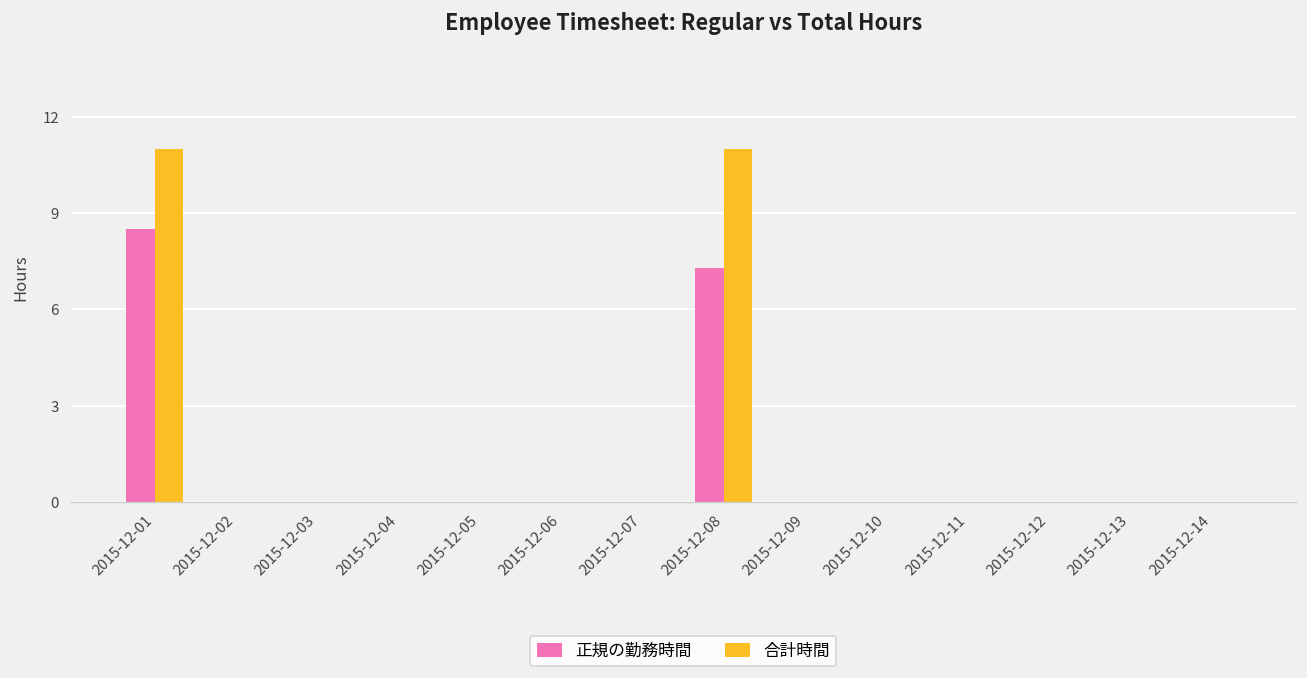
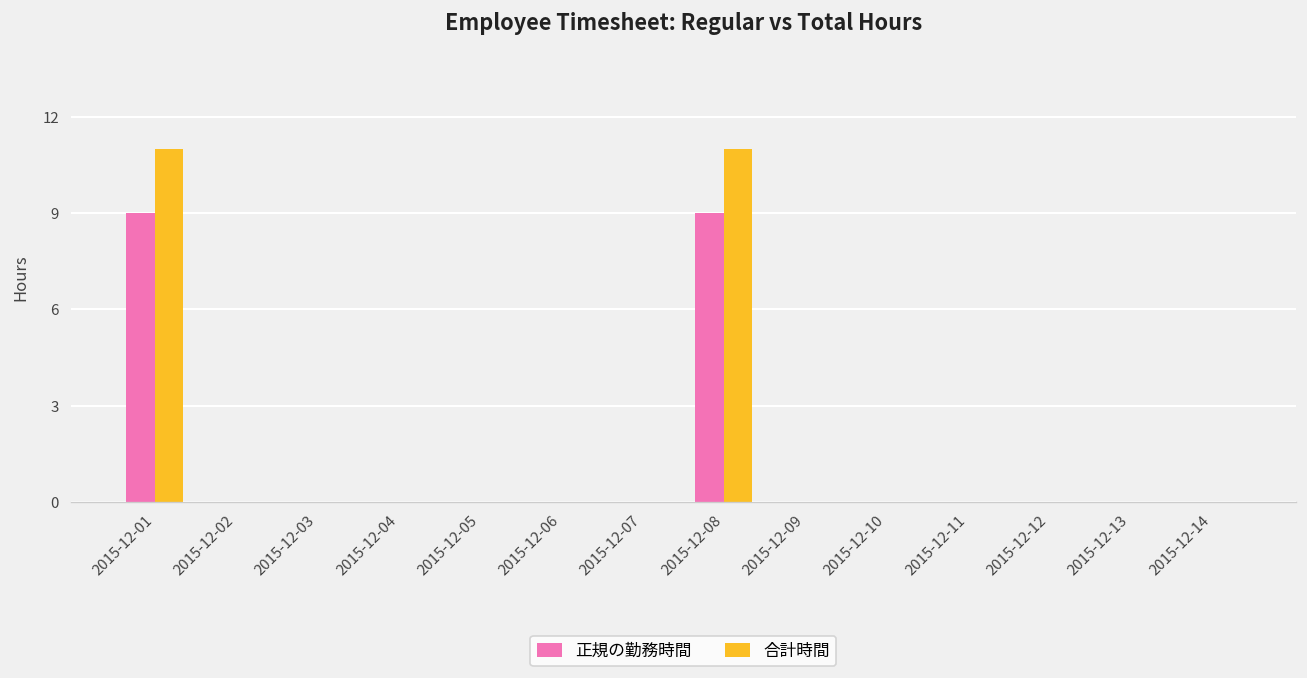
正規の勤務時間, 2015-12-01: 8.5 -> 9.0
正規の勤務時間, 2015-12-08: 7.3 -> 9.0
